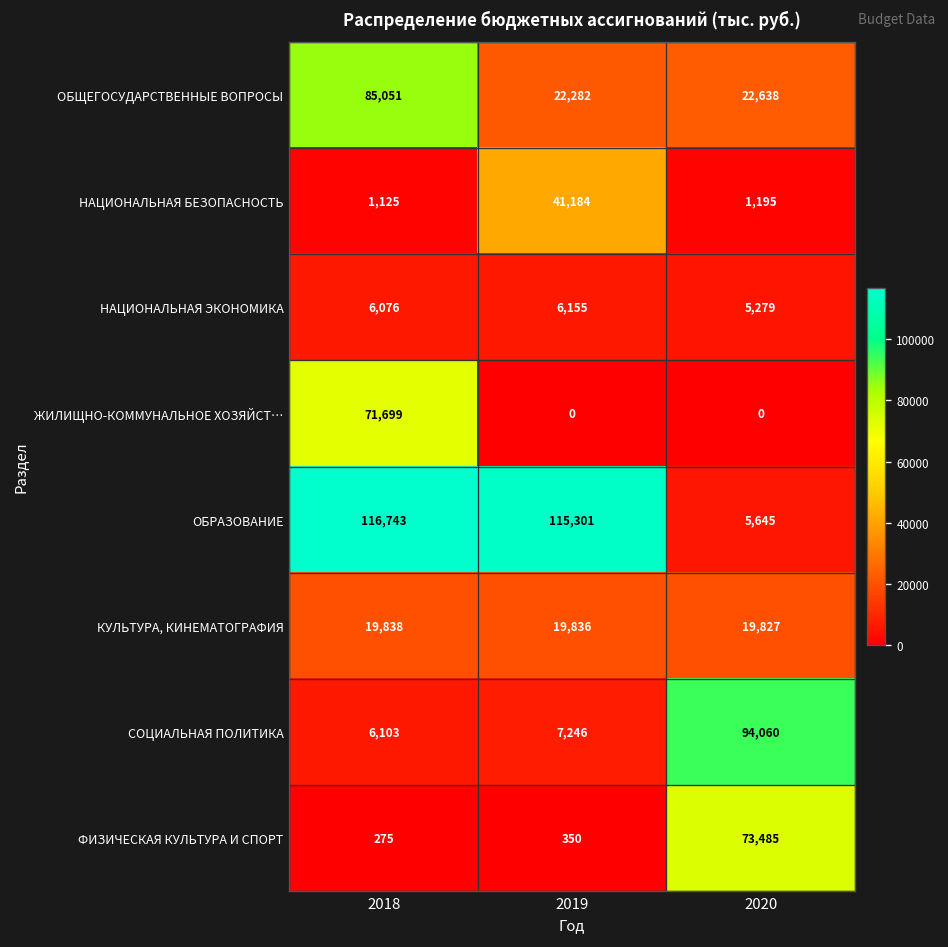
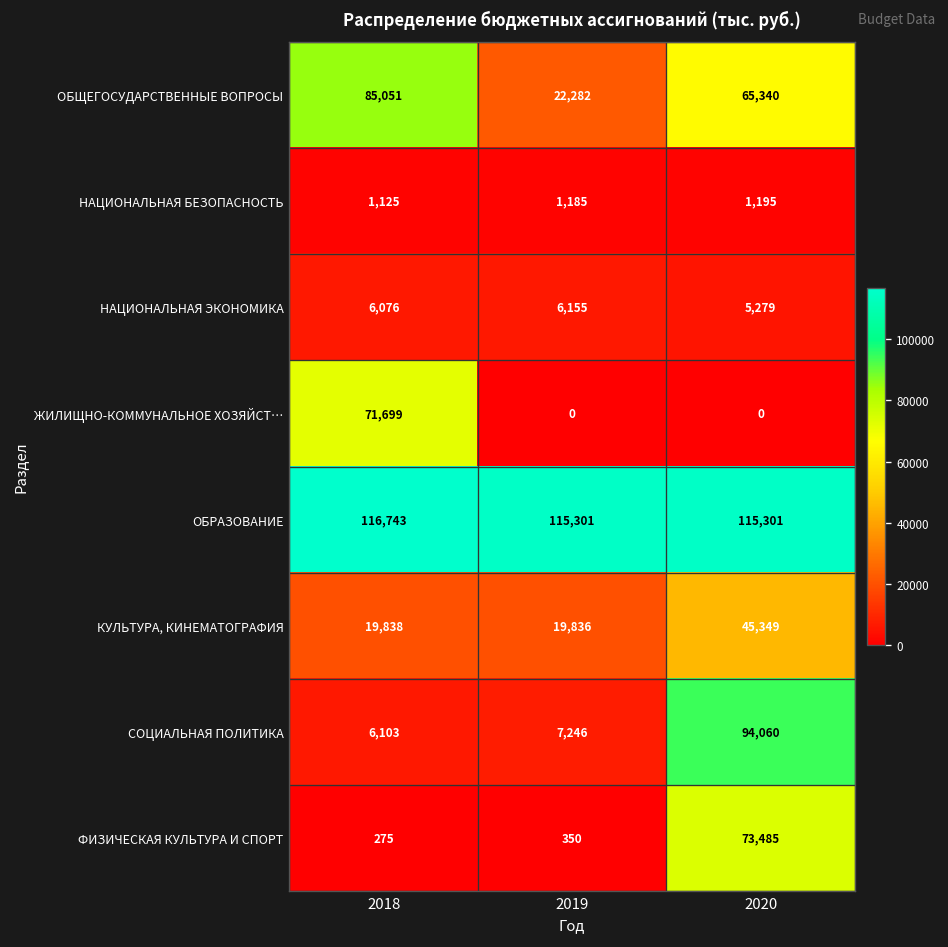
ОБЩЕГОСУДАРСТВЕННЫЕ ВОПРОСЫ, 2020: 22,638 -> 65,340
НАЦИОНАЛЬНАЯ БЕЗОПАСНОСТЬ, 2019: 41,184 -> 1,185
ОБРАЗОВАНИЕ, 2020: 5,645 -> 115,301
КУЛЬТУРА, КИНЕМАТОГРАФИЯ, 2020: 19,827 -> 45,349
